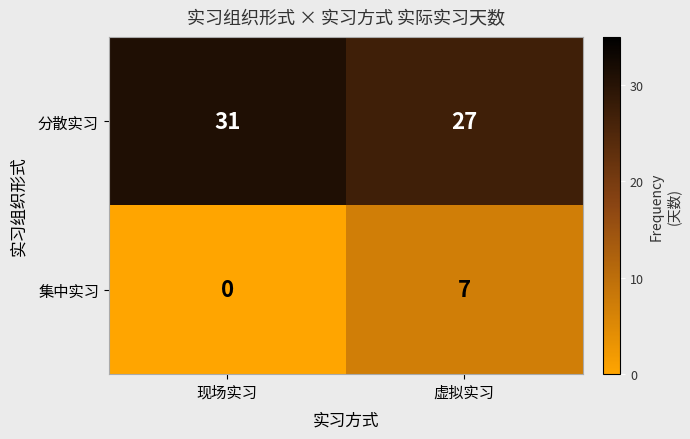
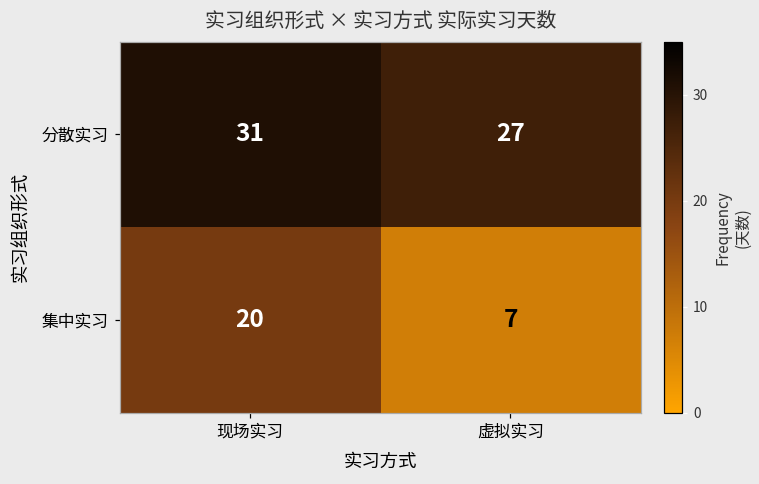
集中实习, 现场实习: 0 -> 20
